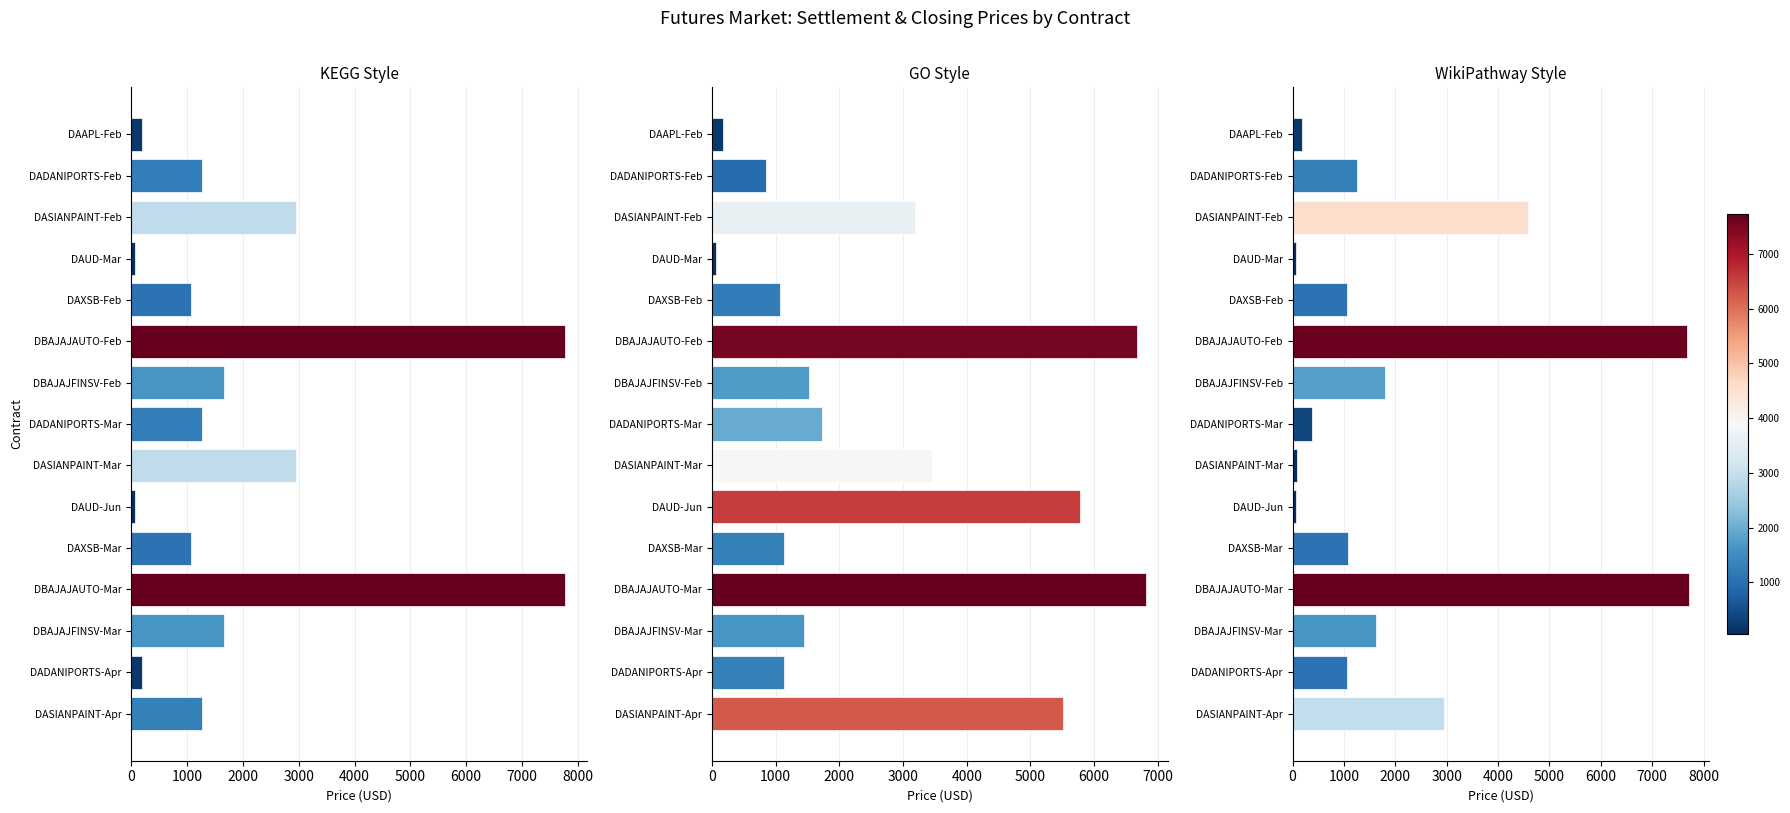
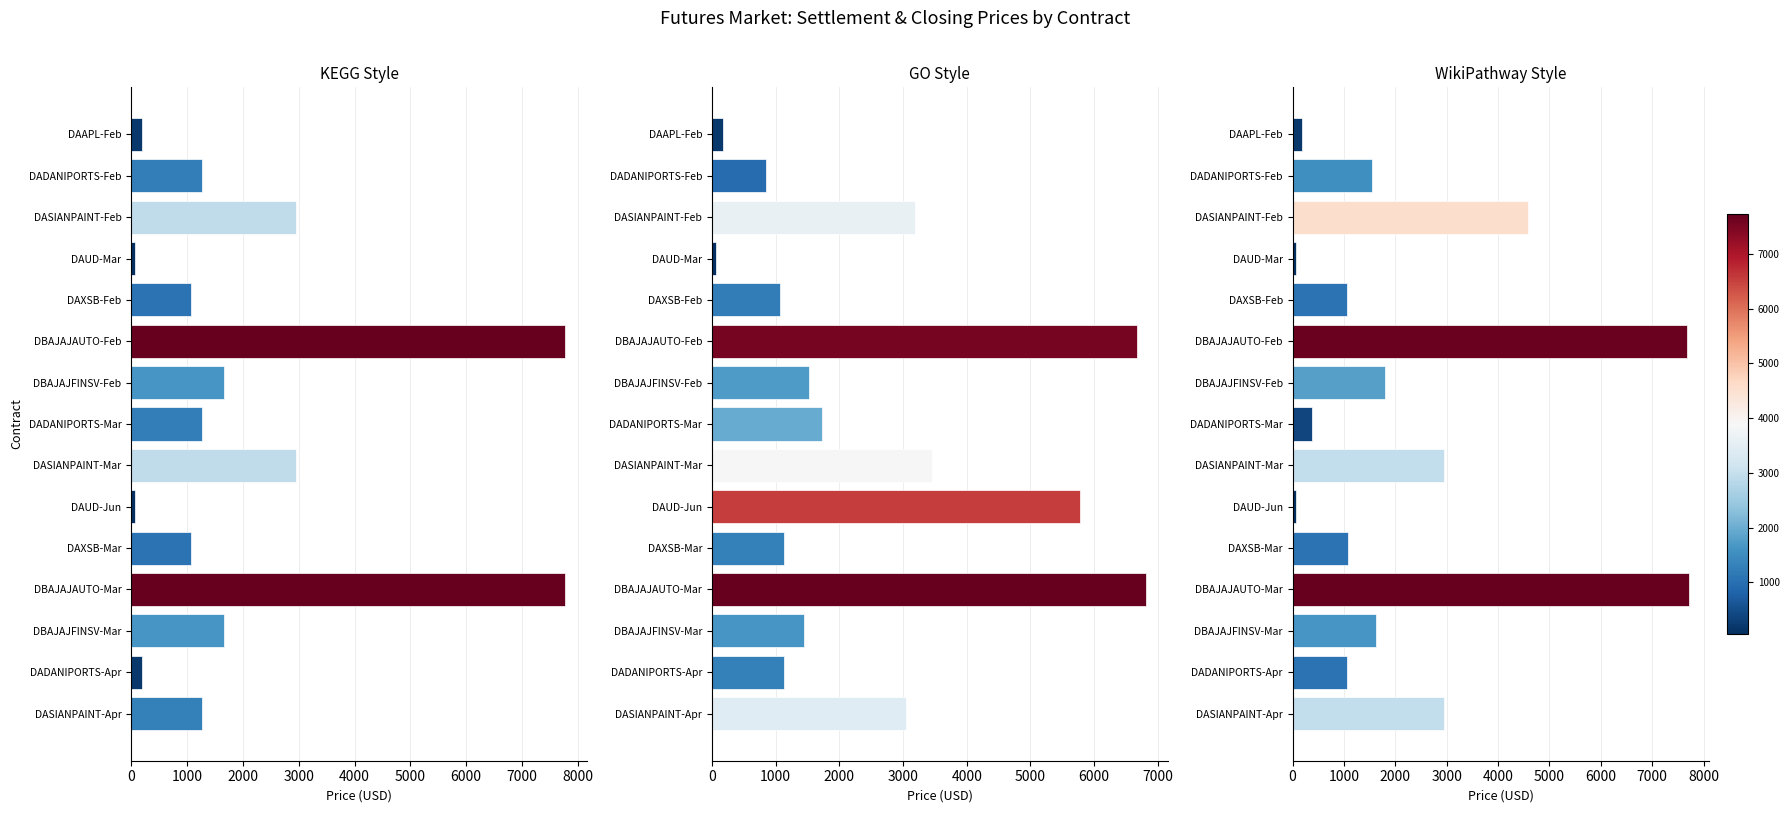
GO Style, DASIANPAINT-Apr: 5500 -> 3000
WikiPathway Style, DADANIPORTS-Feb: 1300 -> 1500
WikiPathway Style, DASIANPAINT-Mar: 100 -> 2900
